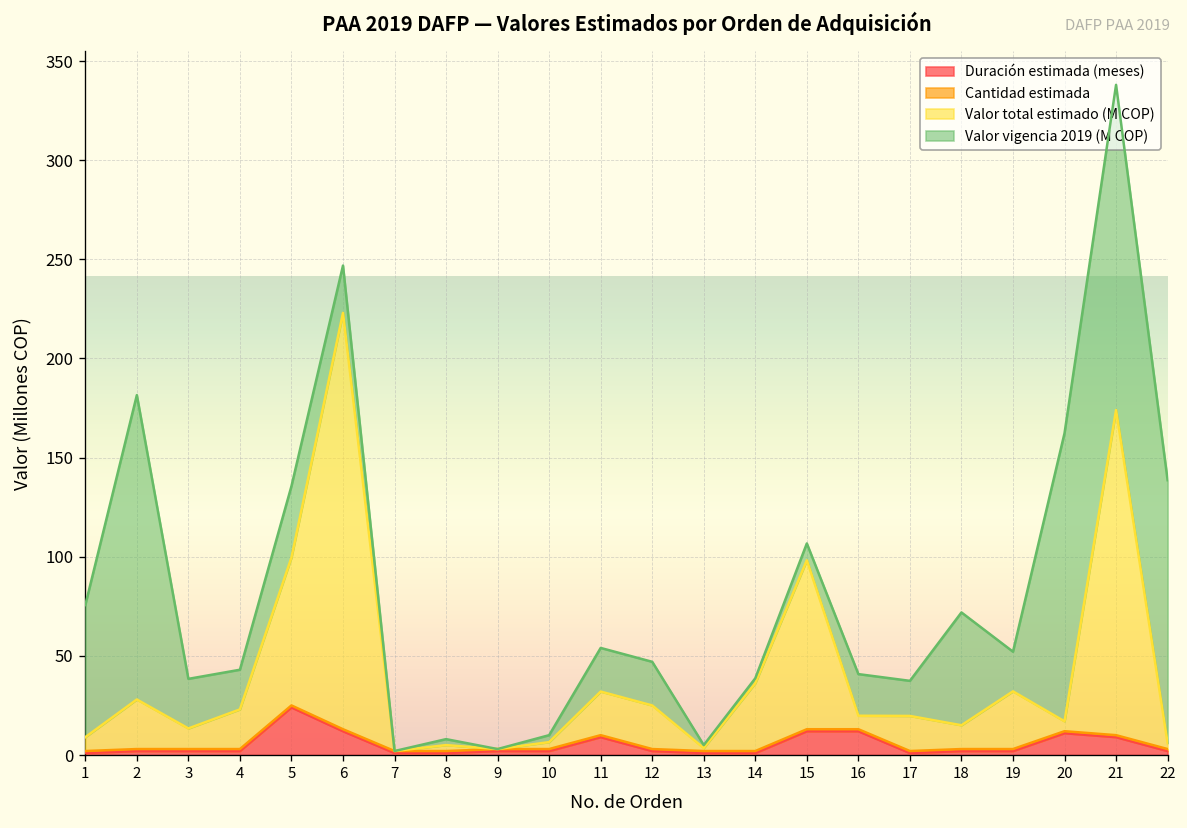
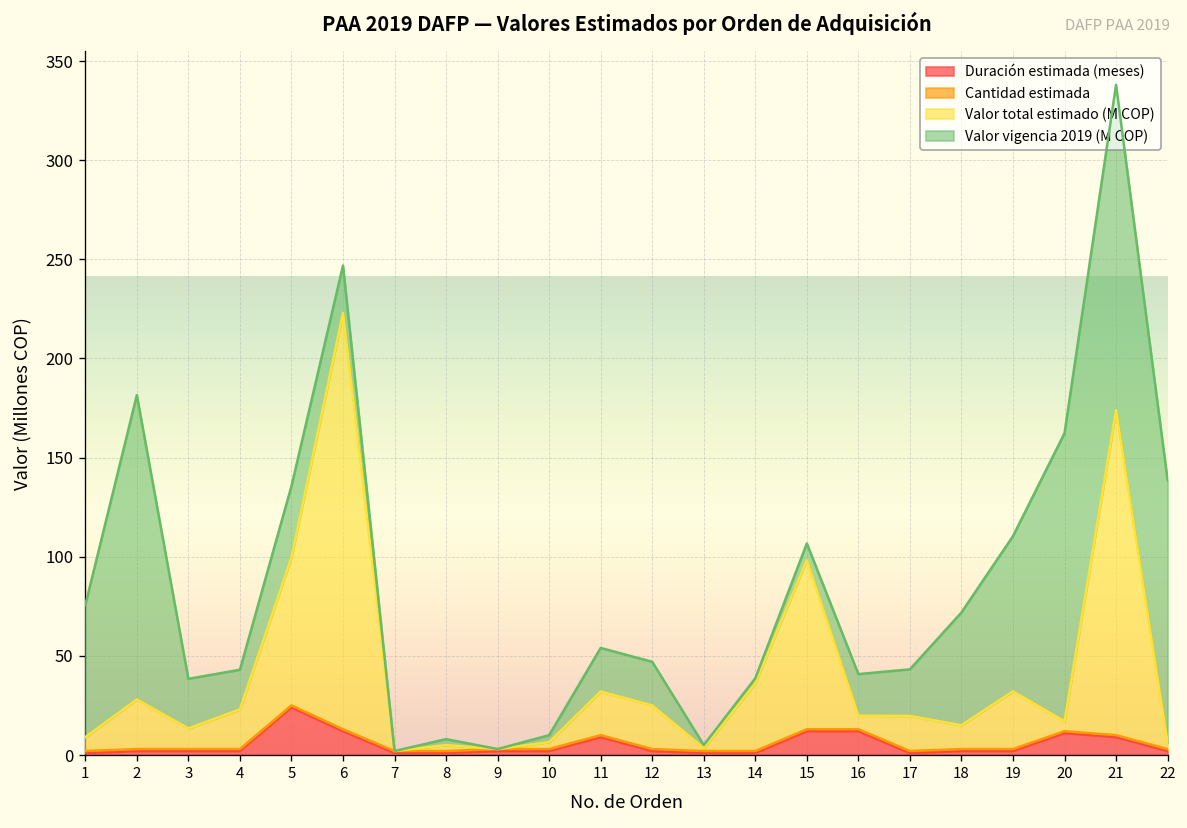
Valor vigencia 2019 (M COP), 17: 18 -> 24
Valor vigencia 2019 (M COP), 19: 20 -> 78
